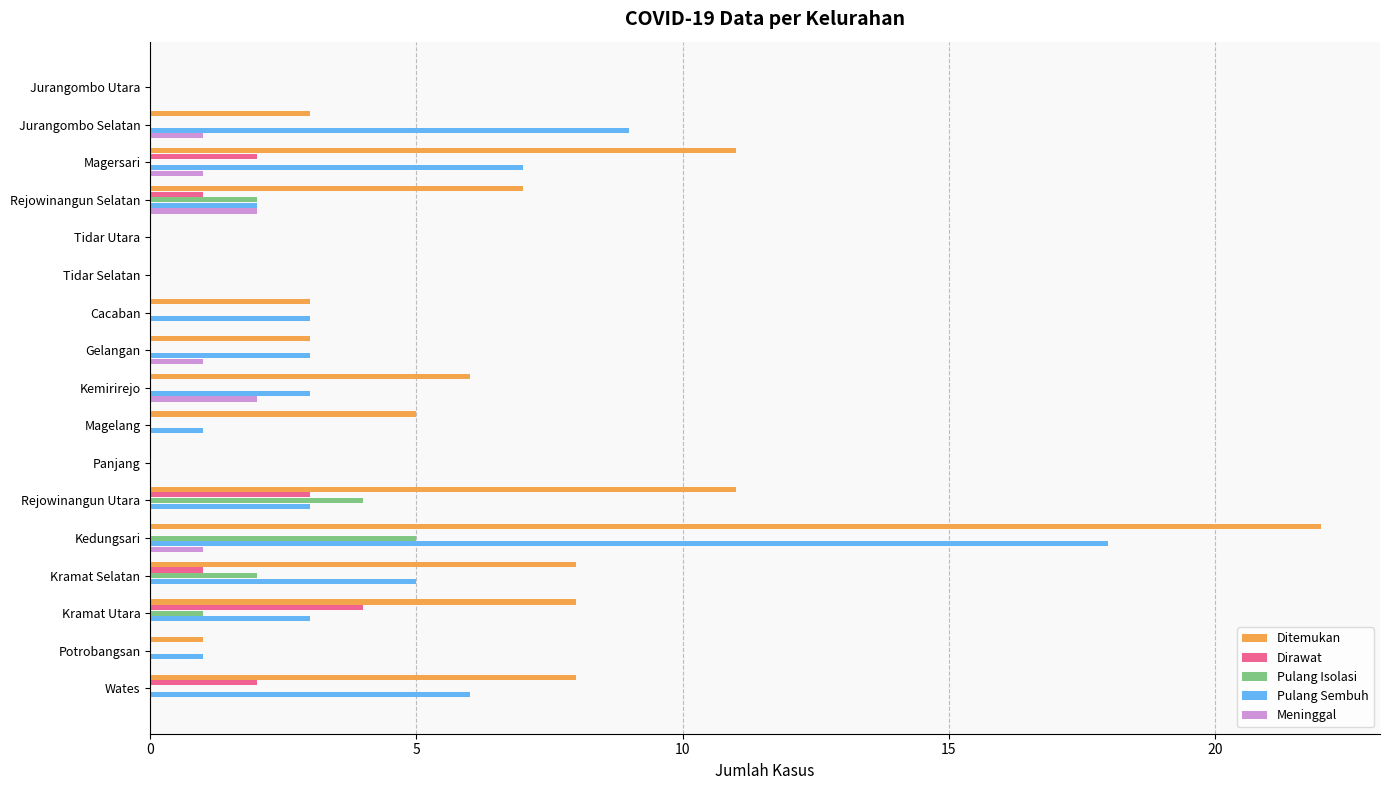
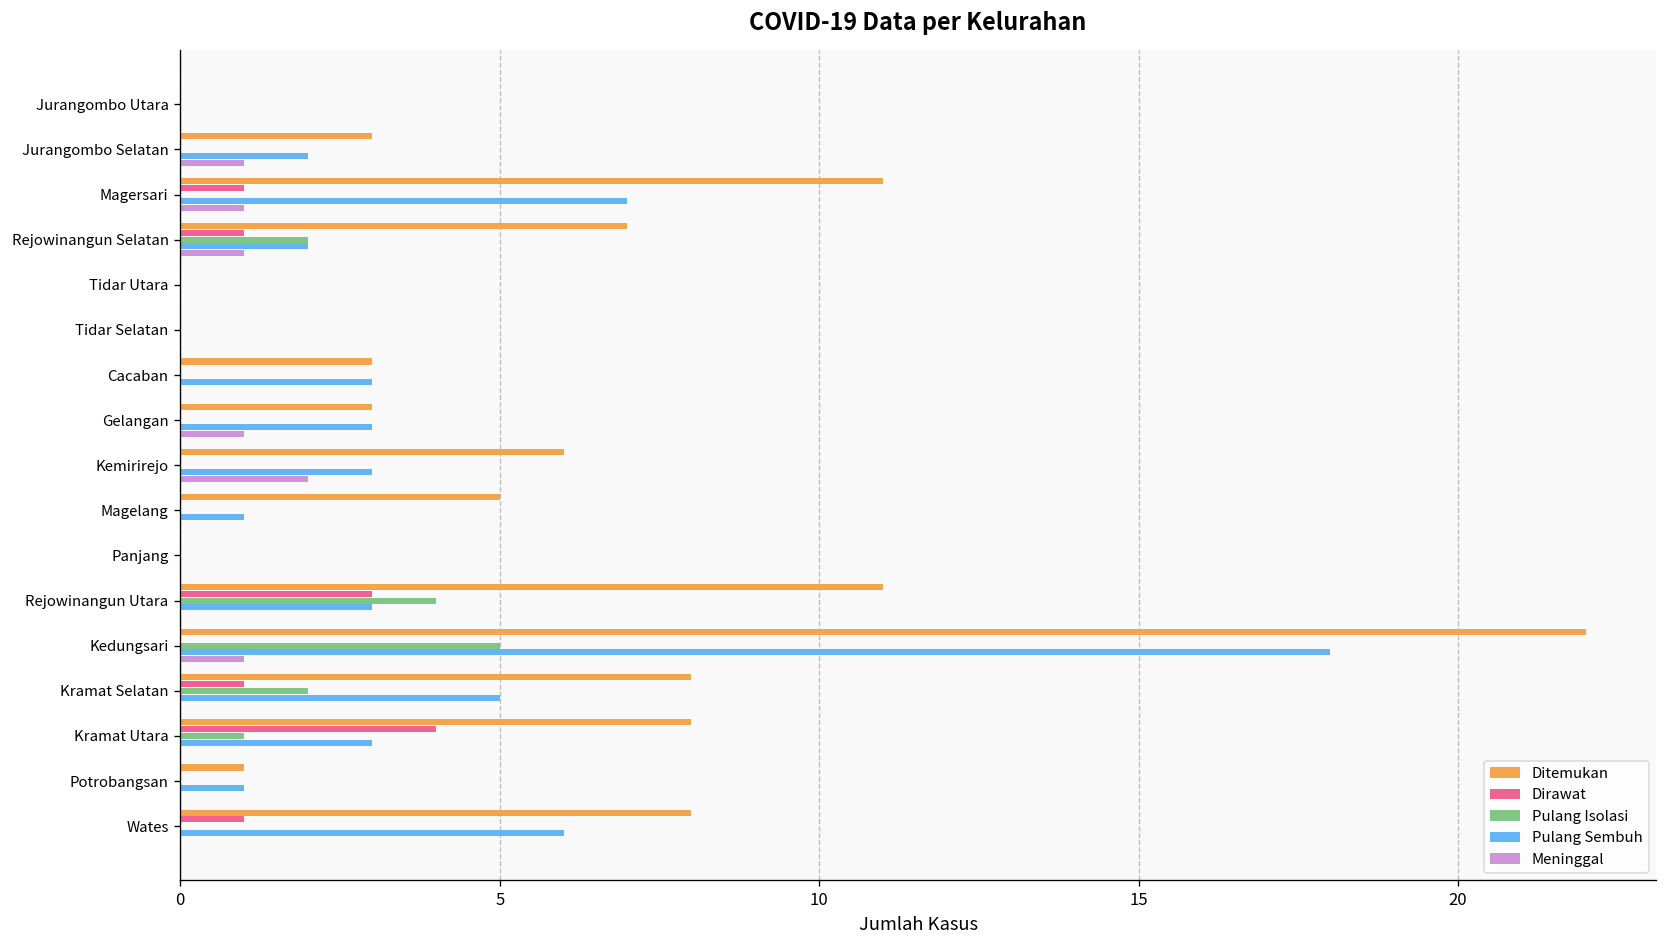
Pulang Sembuh, Jurangombo Selatan: 9 -> 2
Dirawat, Magersari: 2 -> 1
Meninggal, Rejowinangun Selatan: 2 -> 1
Dirawat, Wates: 2 -> 1
